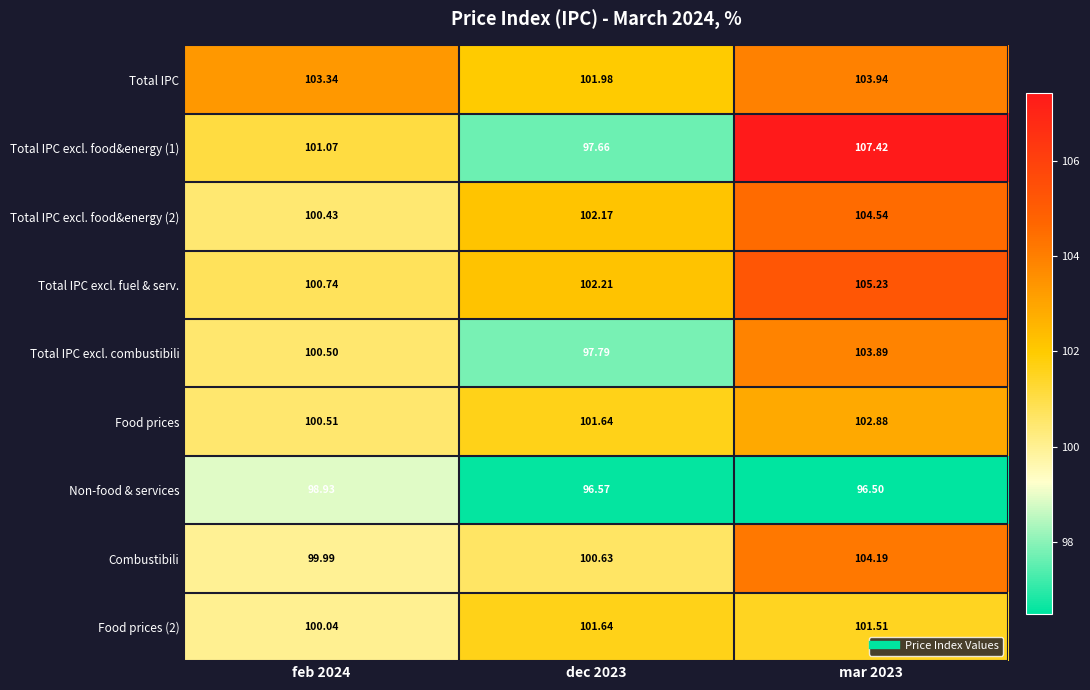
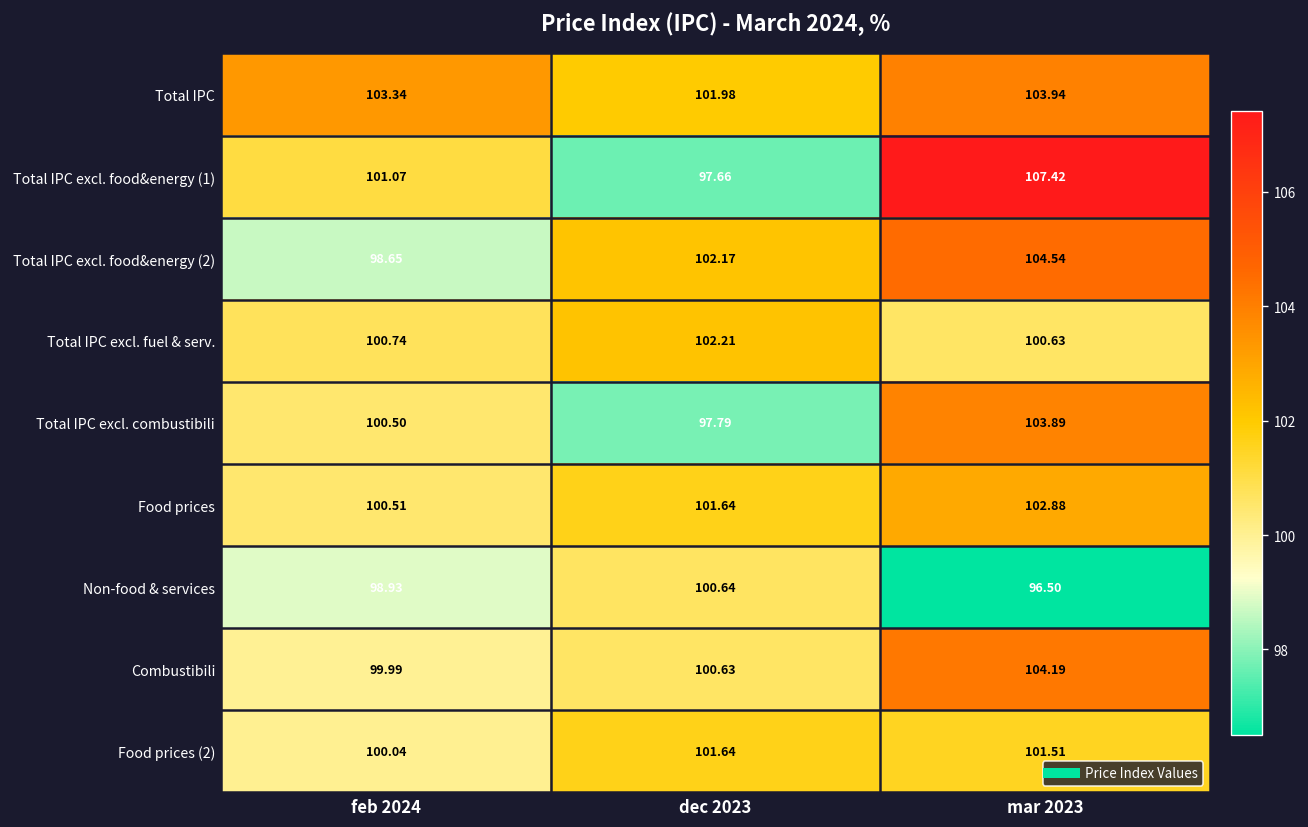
Total IPC excl. food&energy (2), feb 2024: 100.43 -> 98.65
Total IPC excl. fuel & serv., mar 2023: 105.23 -> 100.63
Non-food & services, dec 2023: 96.57 -> 100.64
